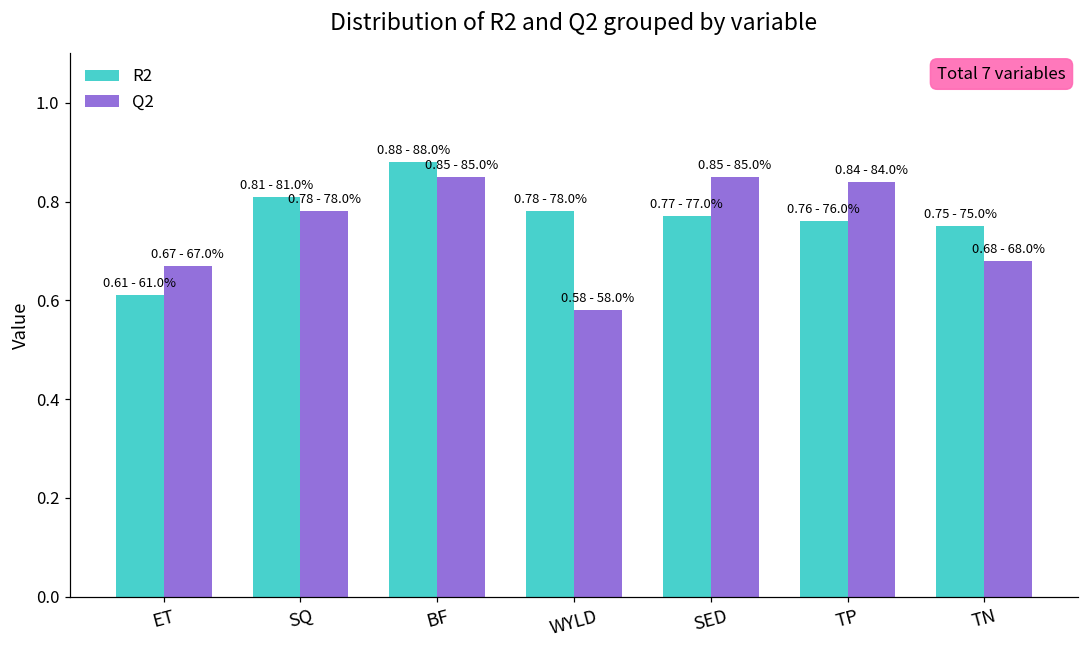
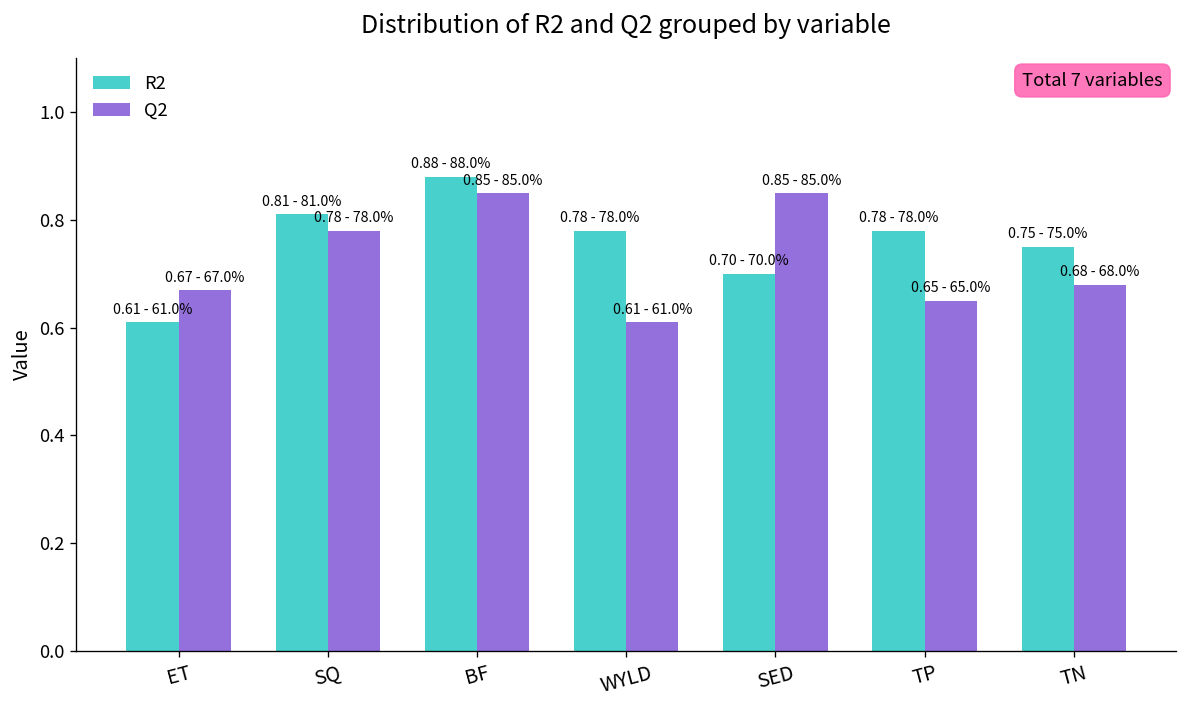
Q2, WYLD: 0.58 - 58.0% -> 0.61 - 61.0%
R2, SED: 0.77 - 77.0% -> 0.70 - 70.0%
R2, TP: 0.76 - 76.0% -> 0.78 - 78.0%
Q2, TP: 0.84 - 84.0% -> 0.65 - 65.0%
